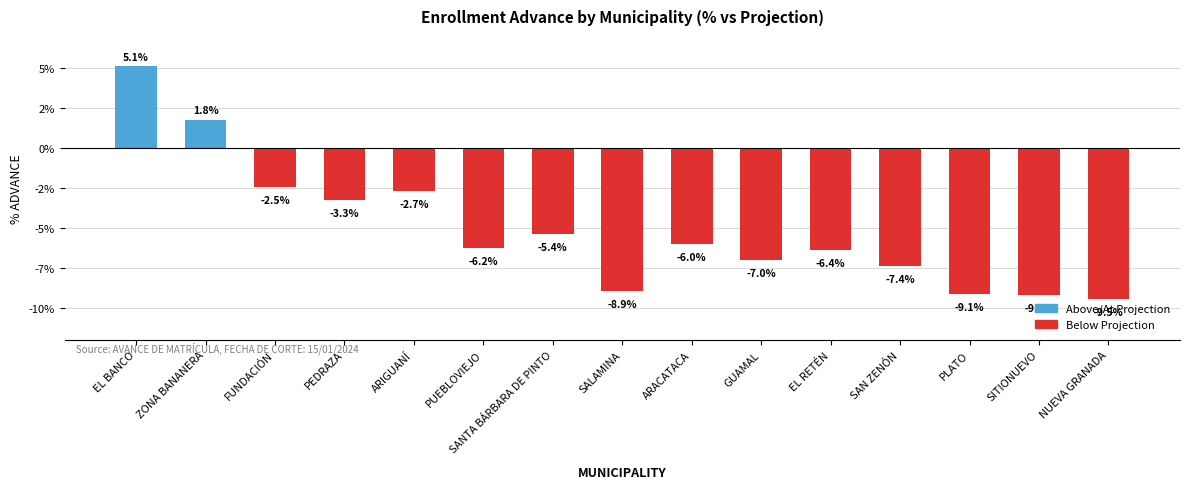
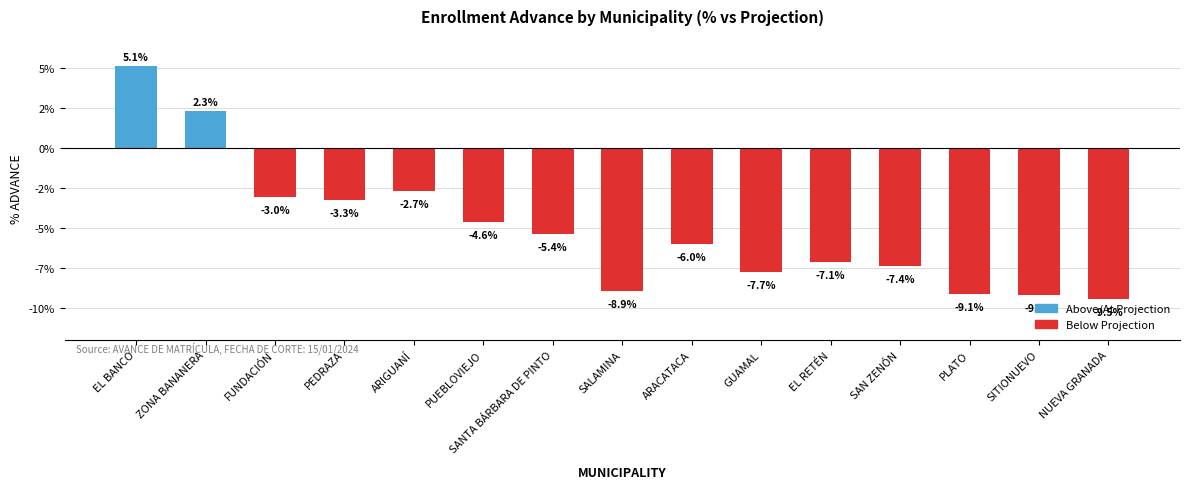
ZONA BANANERA: 1.8% -> 2.3%
FUNDACIÓN: -2.5% -> -3.0%
PUEBLOVIEJO: -6.2% -> -4.6%
GUAMAL: -7.0% -> -7.7%
EL RETÉN: -6.4% -> -7.1%
